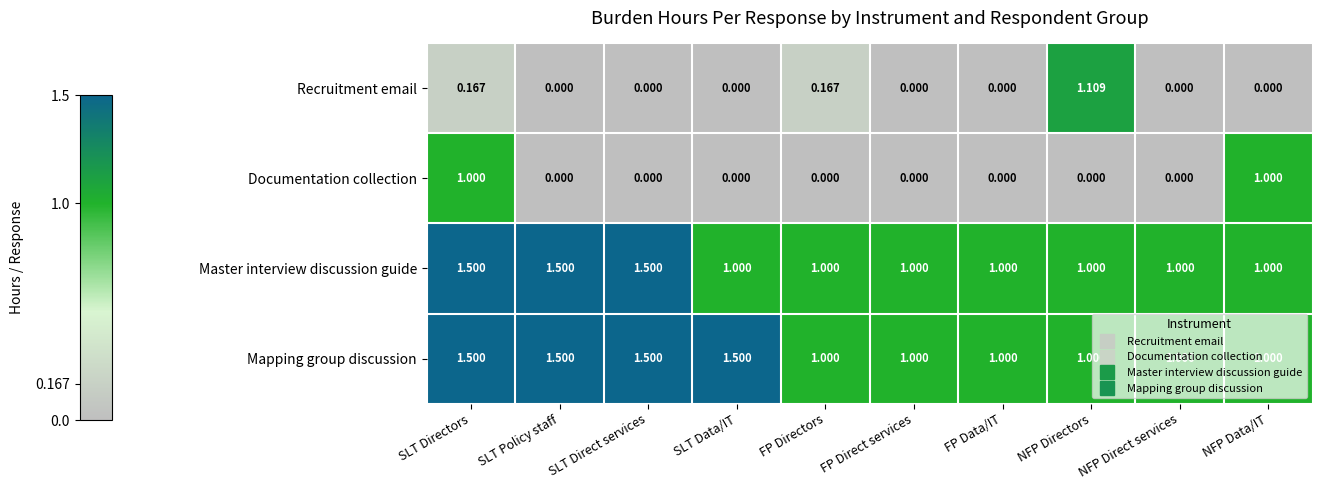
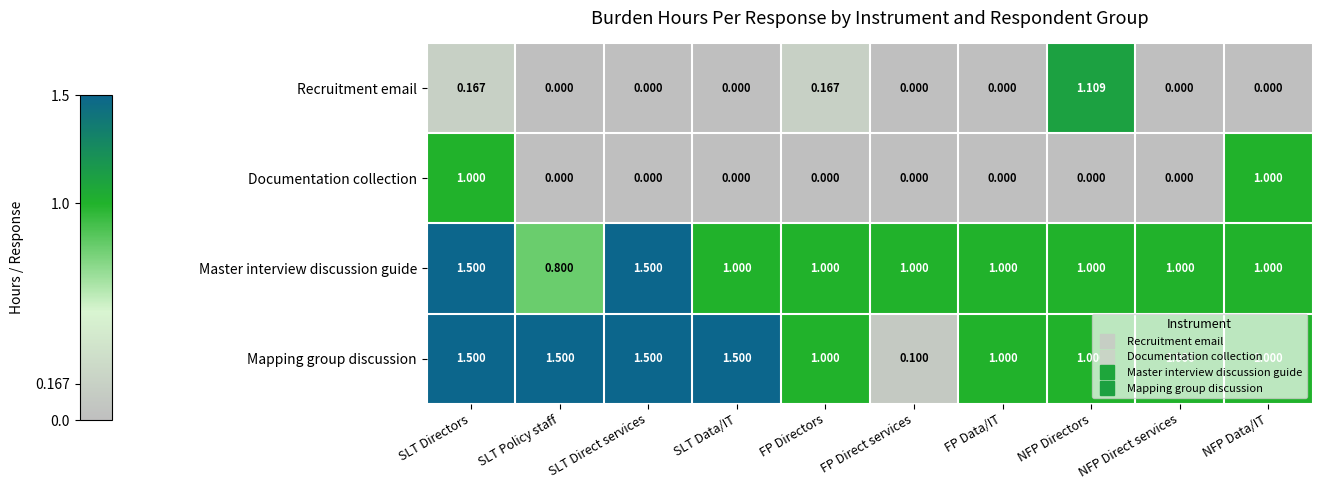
Master interview discussion guide, SLT Policy staff: 1.500 -> 0.800
Mapping group discussion, FP Direct services: 1.000 -> 0.100
